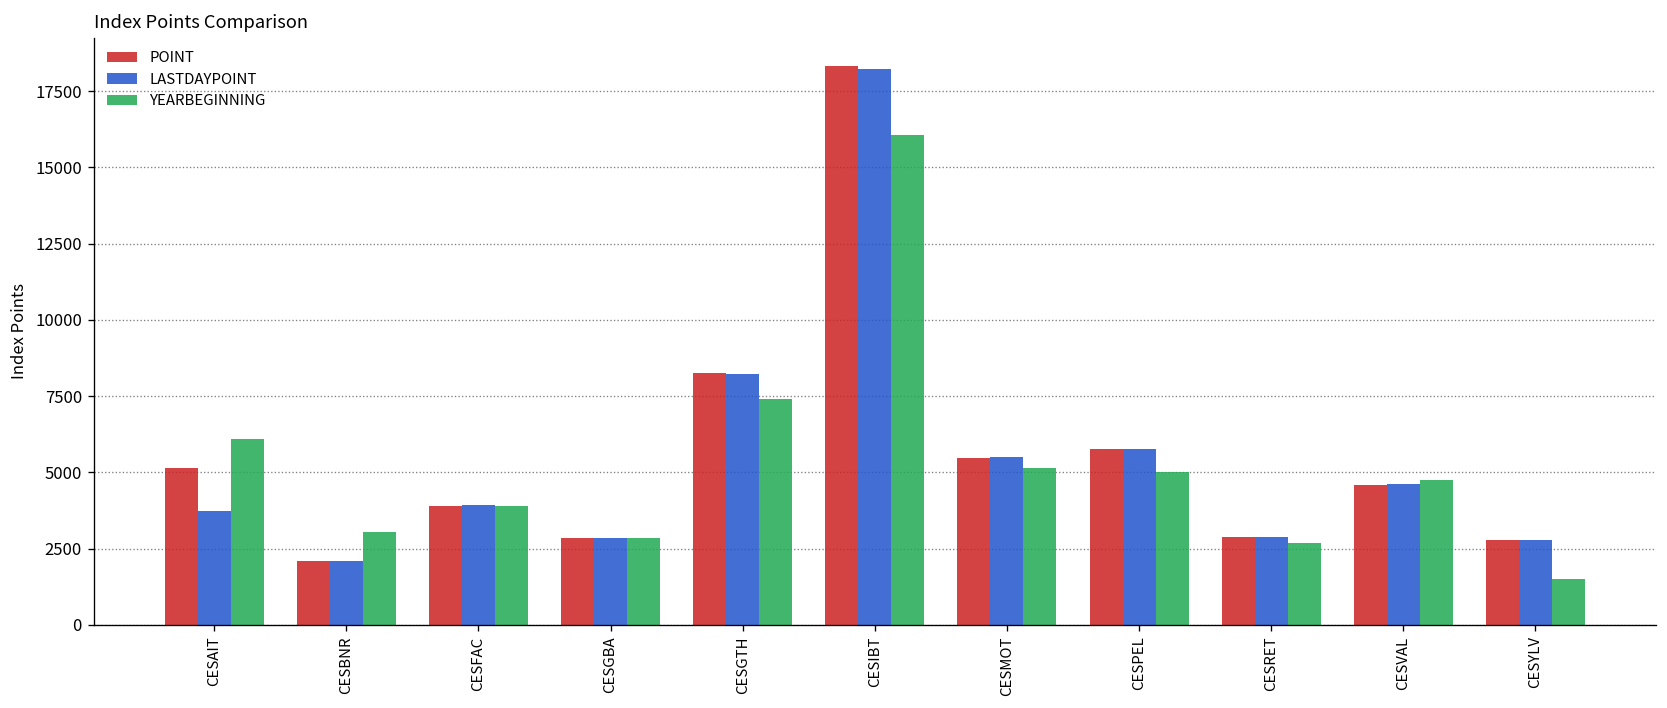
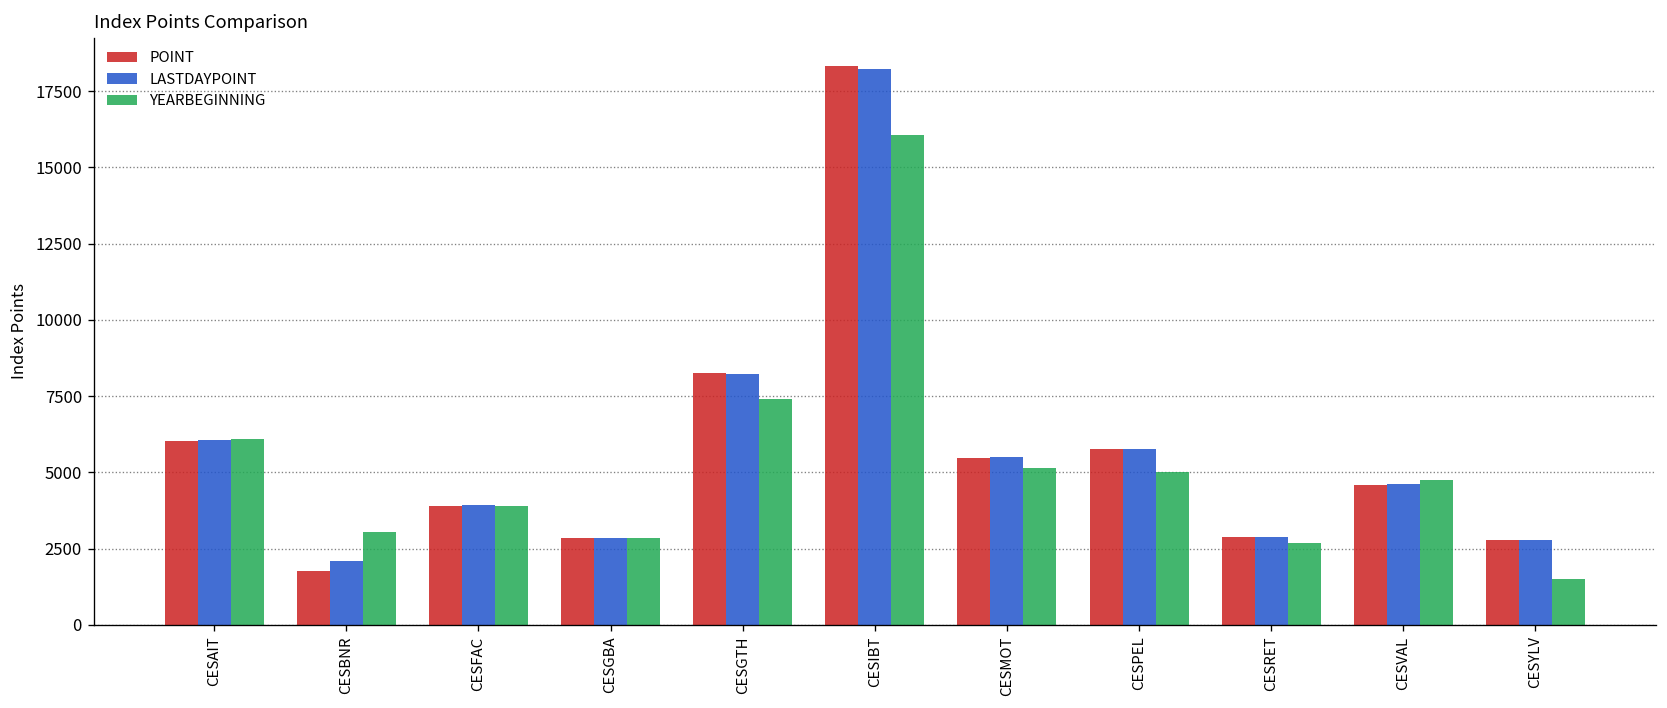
POINT, CESAIT: 5100 -> 6000
LASTDAYPOINT, CESAIT: 3700 -> 6000
POINT, CESBNR: 2100 -> 1800
